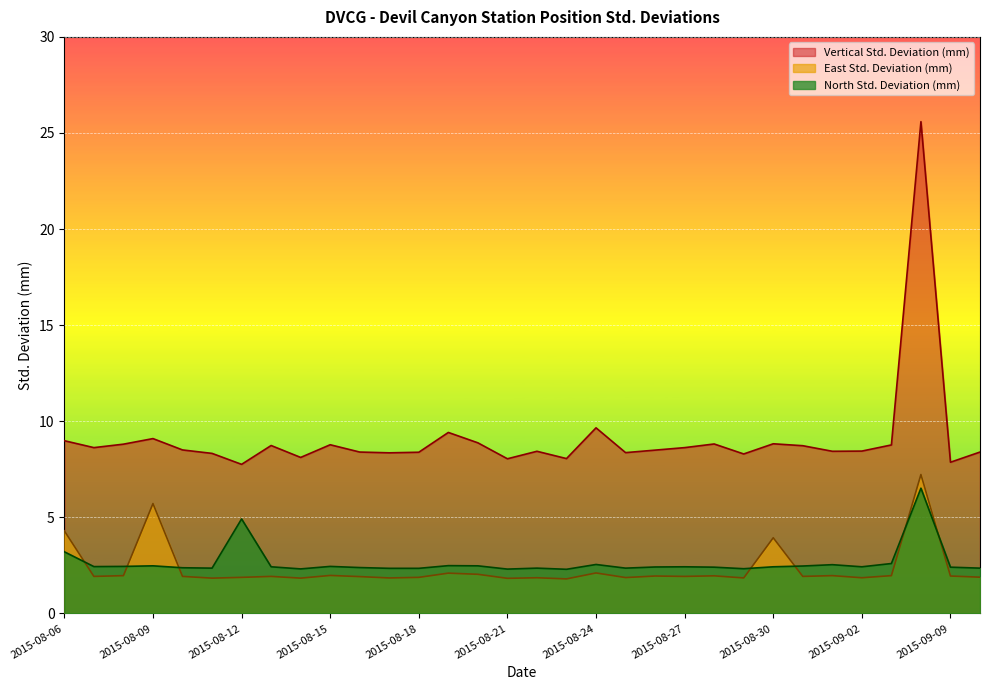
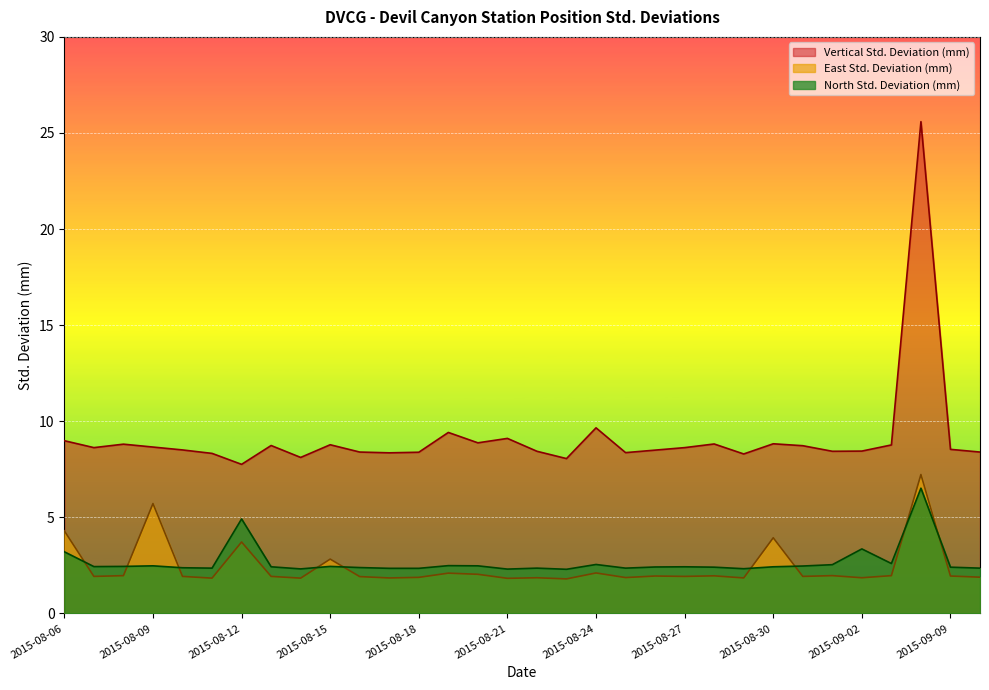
Vertical Std. Deviation (mm), 2015-08-09: 9.1 -> 8.7
East Std. Deviation (mm), 2015-08-12: 1.9 -> 3.7
East Std. Deviation (mm), 2015-08-15: 2.0 -> 2.8
Vertical Std. Deviation (mm), 2015-08-21: 8.1 -> 9.1
North Std. Deviation (mm), 2015-09-02: 2.4 -> 3.4
Vertical Std. Deviation (mm), 2015-09-09: 7.9 -> 8.5
